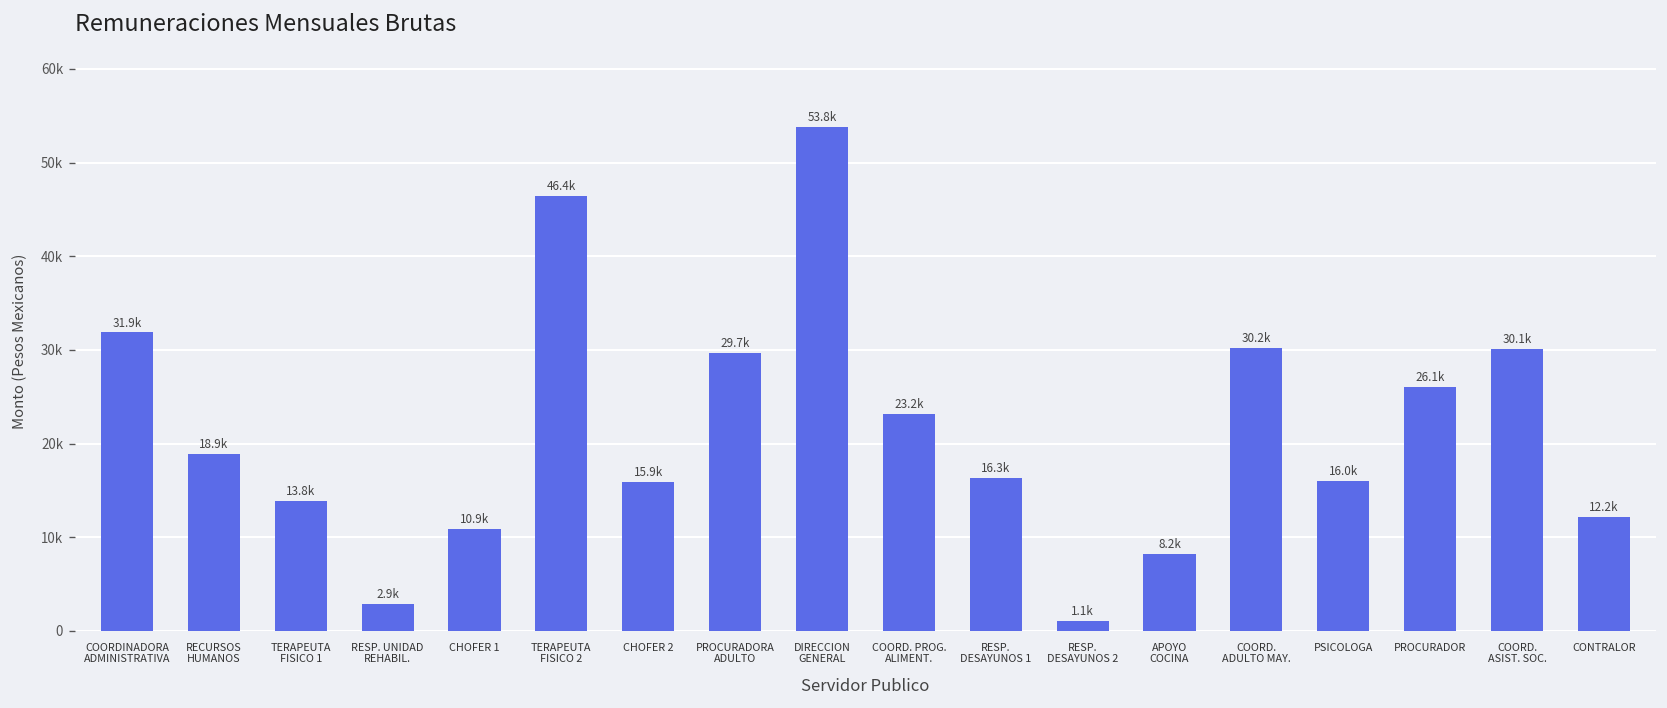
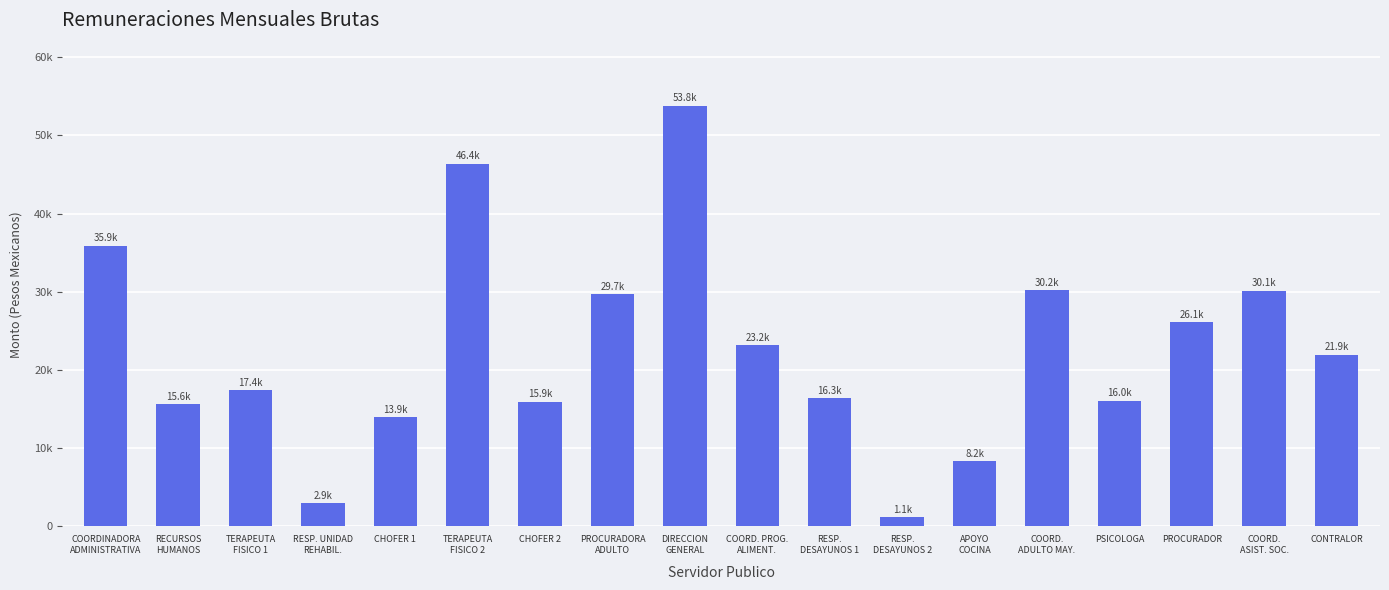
COORDINADORA ADMINISTRATIVA: 31.9k -> 35.9k
RECURSOS HUMANOS: 18.9k -> 15.6k
TERAPEUTA FISICO 1: 13.8k -> 17.4k
CHOFER 1: 10.9k -> 13.9k
CONTRALOR: 12.2k -> 21.9k
